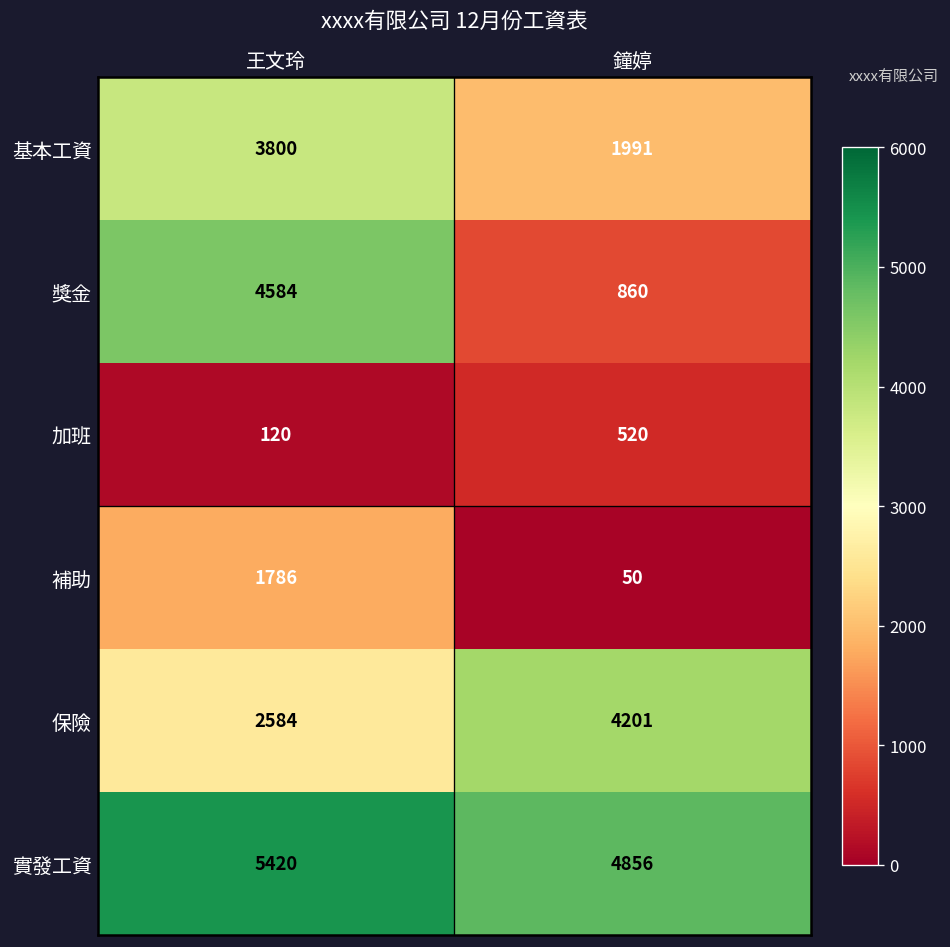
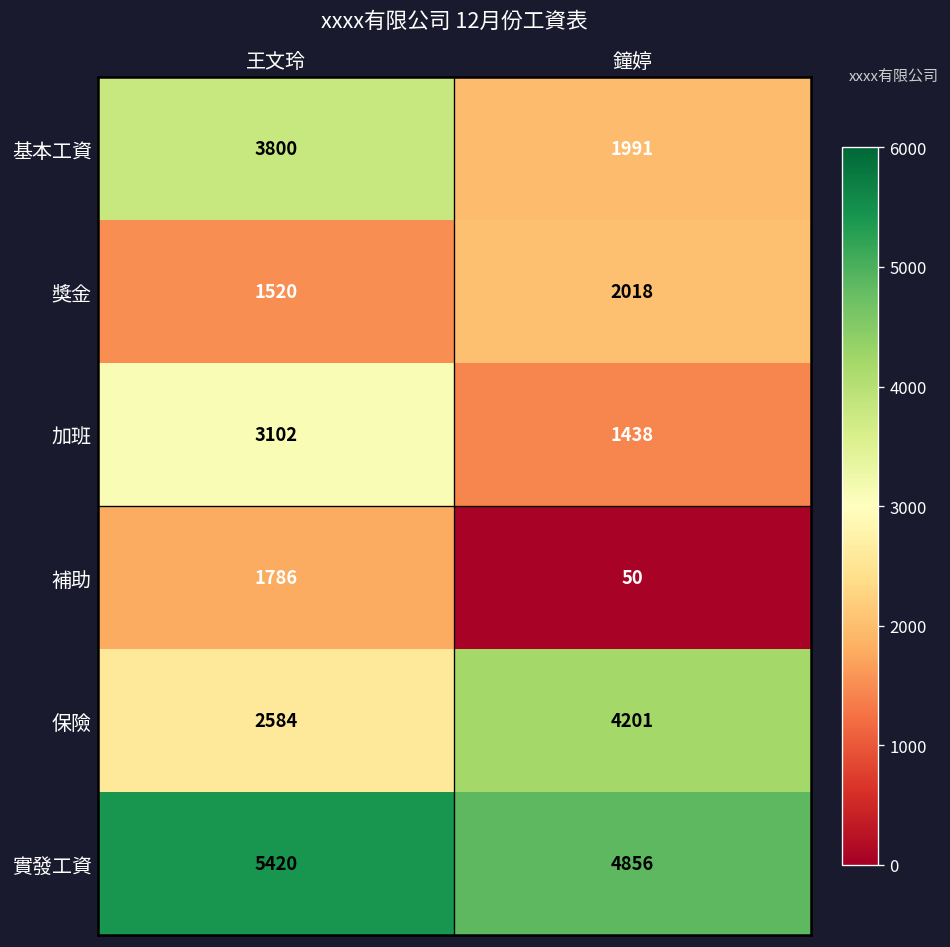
獎金, 王文玲: 4584 -> 1520
獎金, 鐘婷: 860 -> 2018
加班, 王文玲: 120 -> 3102
加班, 鐘婷: 520 -> 1438
